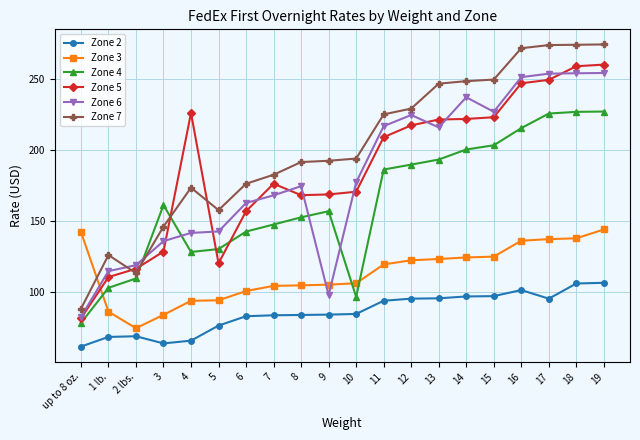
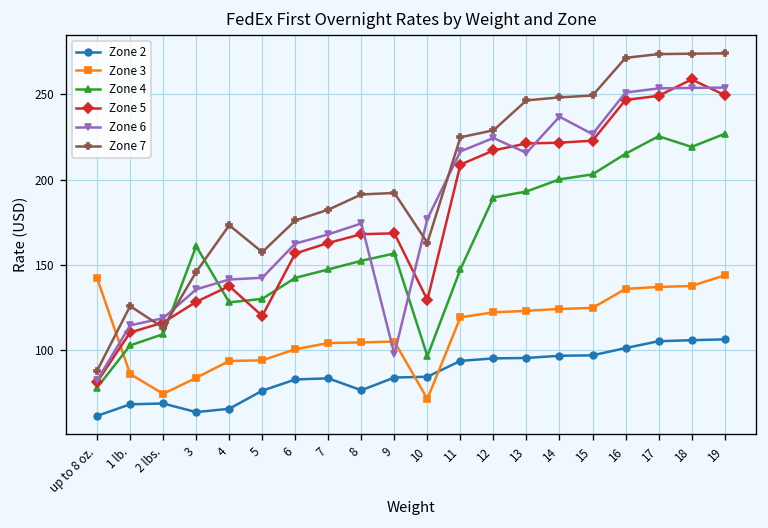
Zone 5, 4: 226 -> 137
Zone 5, 7: 176 -> 163
Zone 2, 8: 84 -> 76
Zone 3, 10: 106 -> 71
Zone 5, 10: 170 -> 129
Zone 7, 10: 194 -> 163
Zone 4, 11: 186 -> 147
Zone 2, 17: 95 -> 105
Zone 4, 18: 227 -> 219
Zone 5, 19: 260 -> 250
